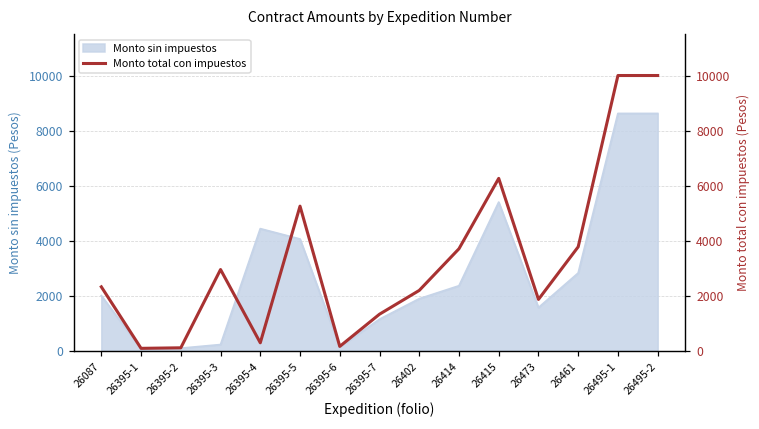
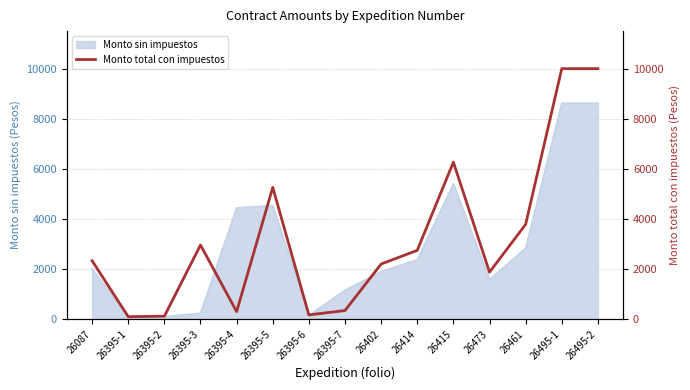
Monto sin impuestos, 26395-5: 4100 -> 4500
Monto total con impuestos, 26395-7: 1300 -> 300
Monto total con impuestos, 26414: 3700 -> 2700
